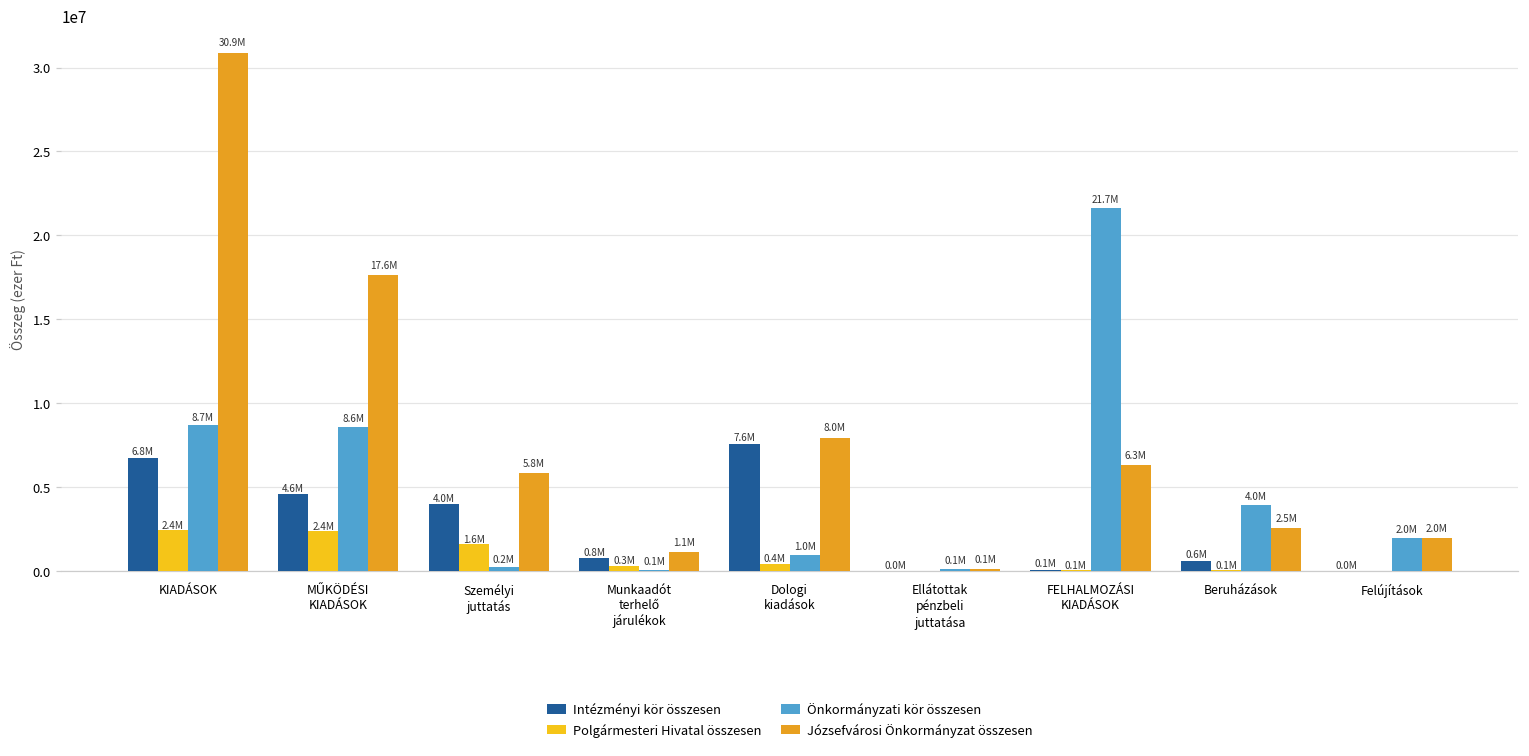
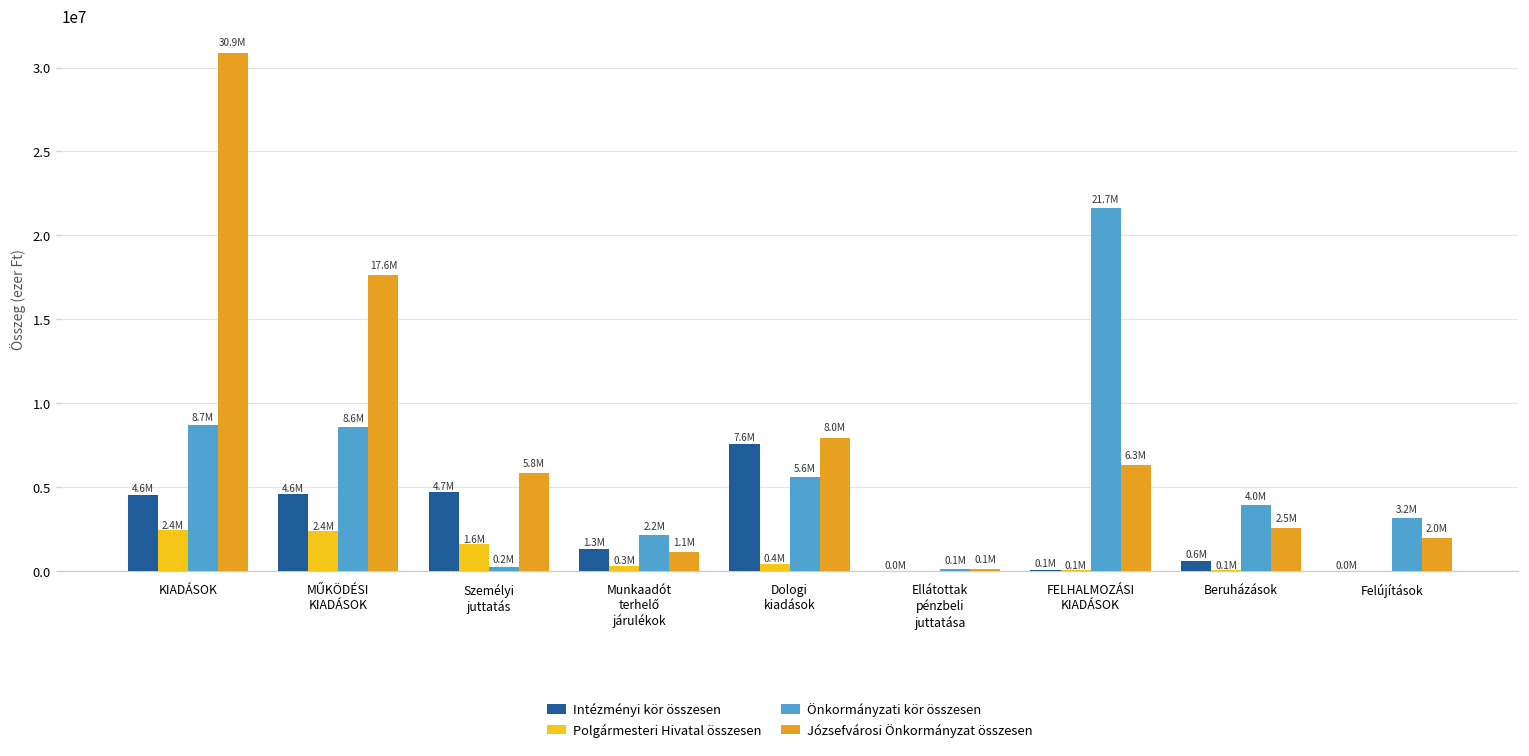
Intézményi kör összesen, KIADÁSOK: 6.8M -> 4.6M
Intézményi kör összesen, Személyi juttatás: 4.0M -> 4.7M
Intézményi kör összesen, Munkaadót terhelő járulékok: 0.8M -> 1.3M
Önkormányzati kör összesen, Munkaadót terhelő járulékok: 0.1M -> 2.2M
Önkormányzati kör összesen, Dologi kiadások: 1.0M -> 5.6M
Önkormányzati kör összesen, Felújítások: 2.0M -> 3.2M
